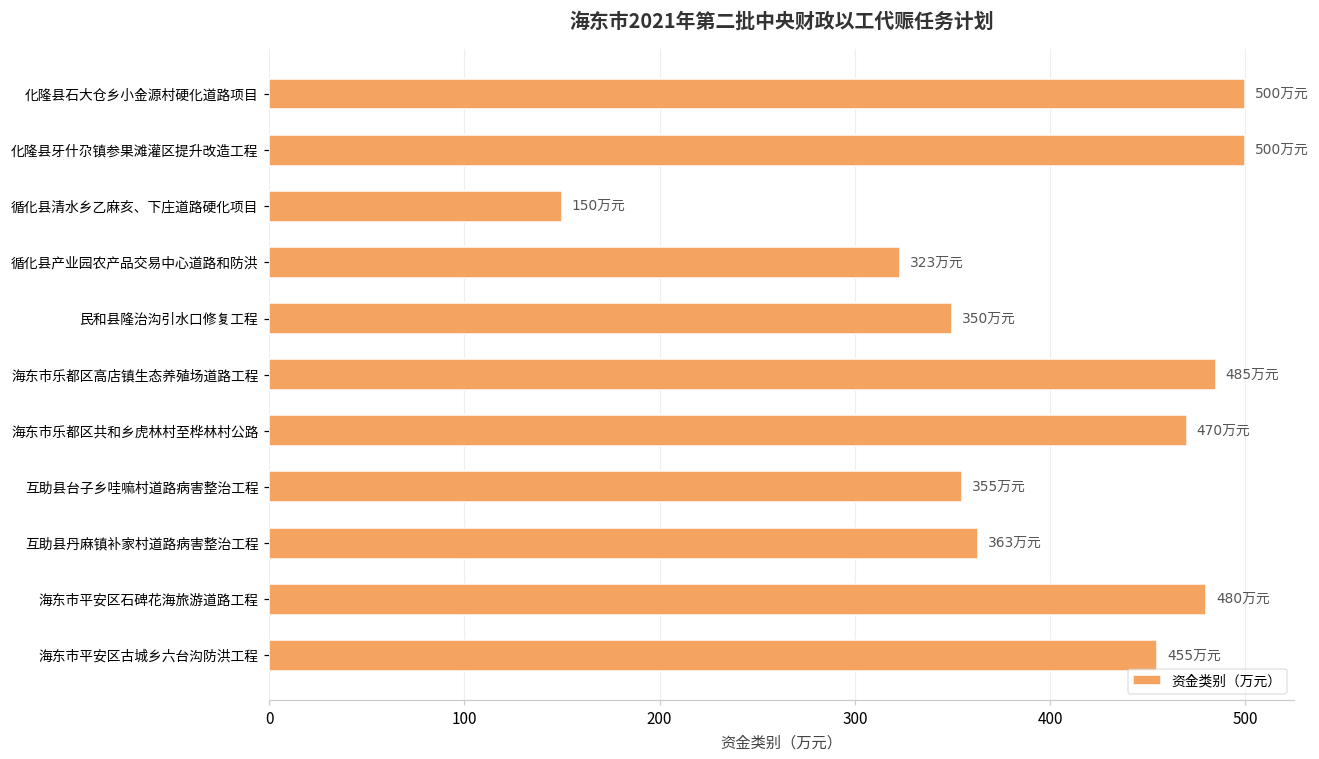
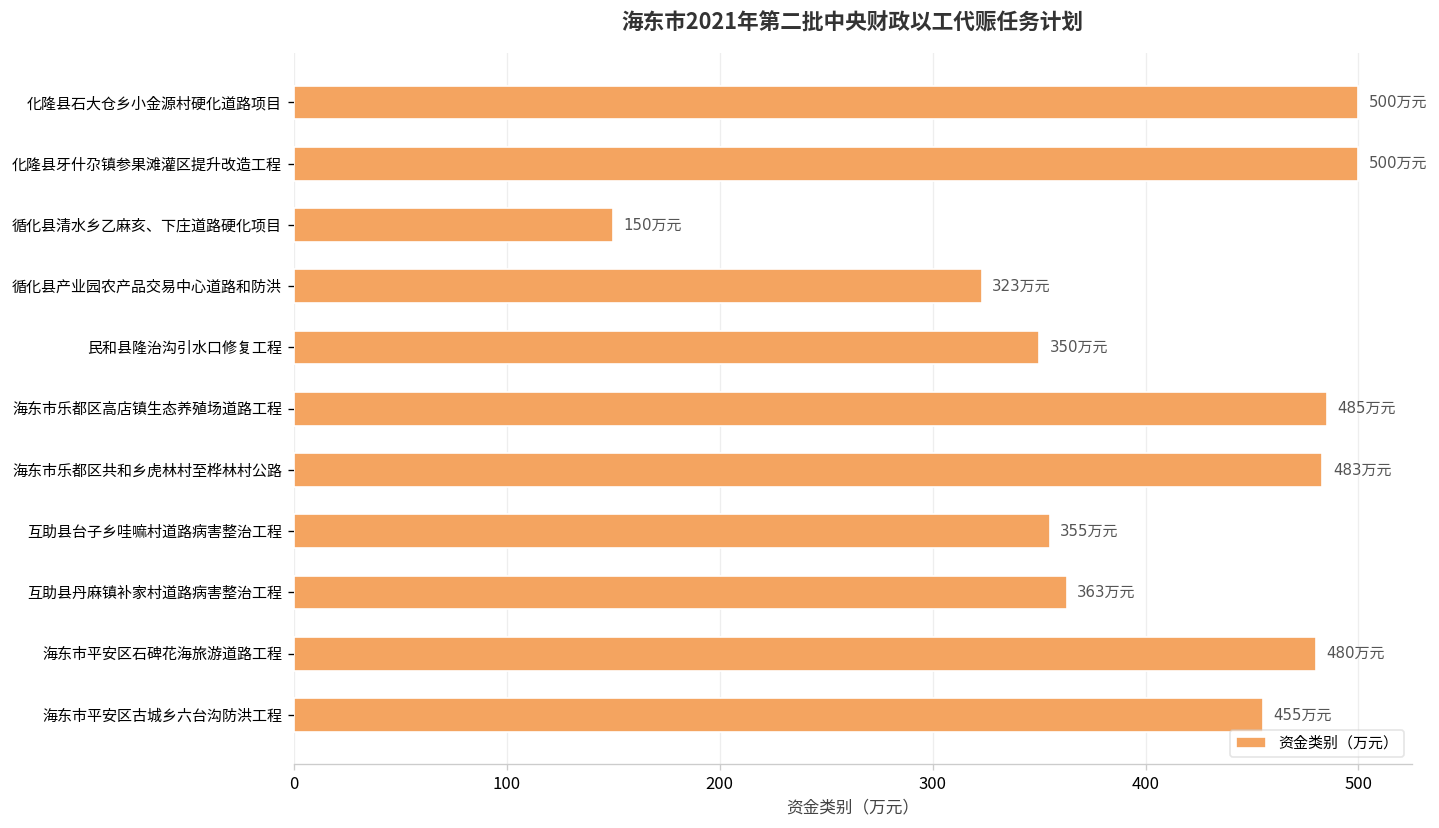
海东市乐都区共和乡虎林村至桦林村公路: 470 -> 483
